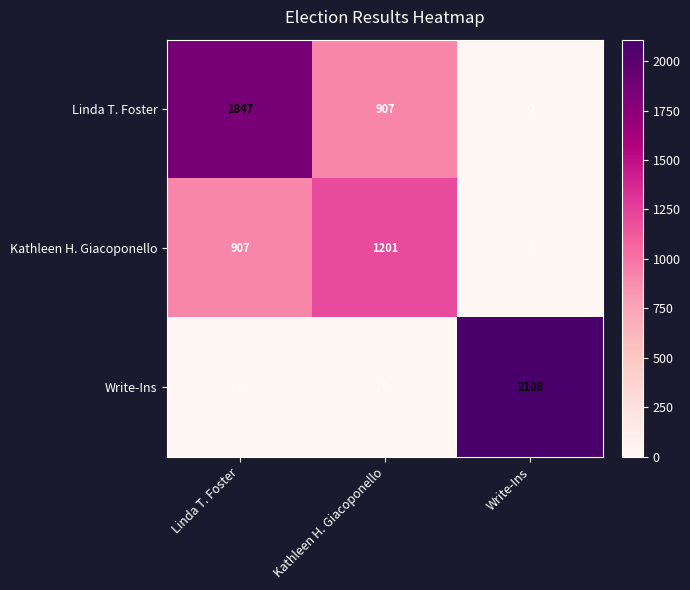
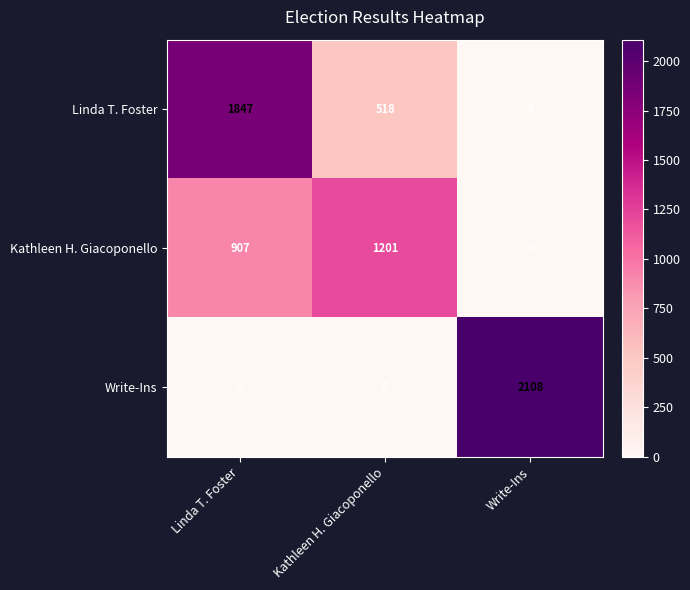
Linda T. Foster, Kathleen H. Giacoponello: 907 -> 518
